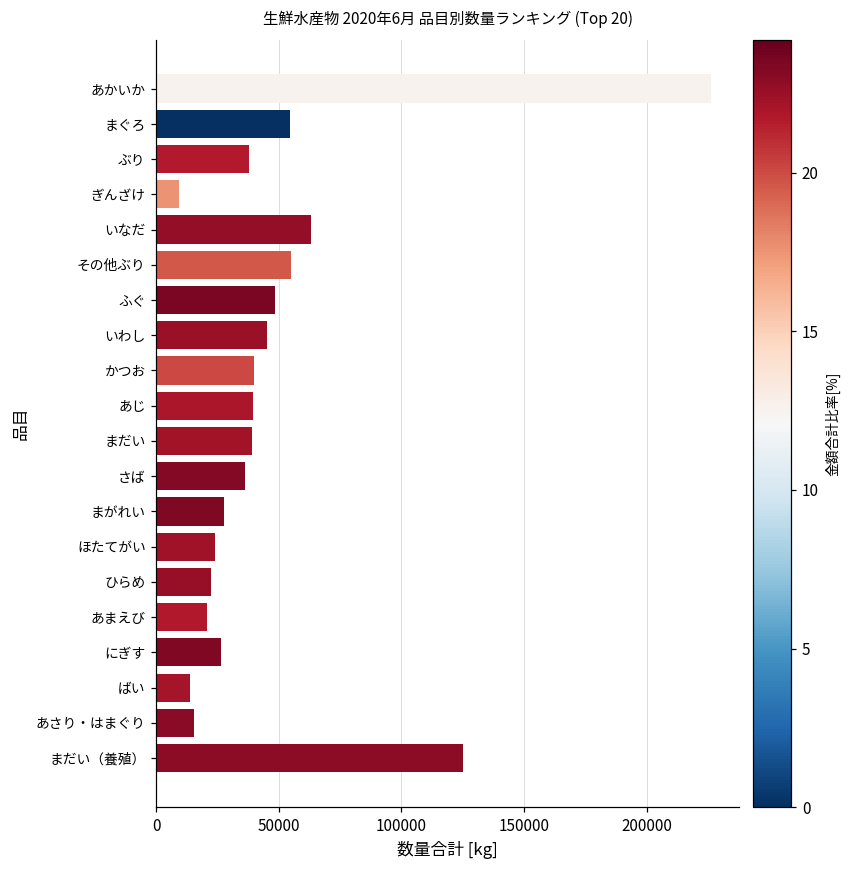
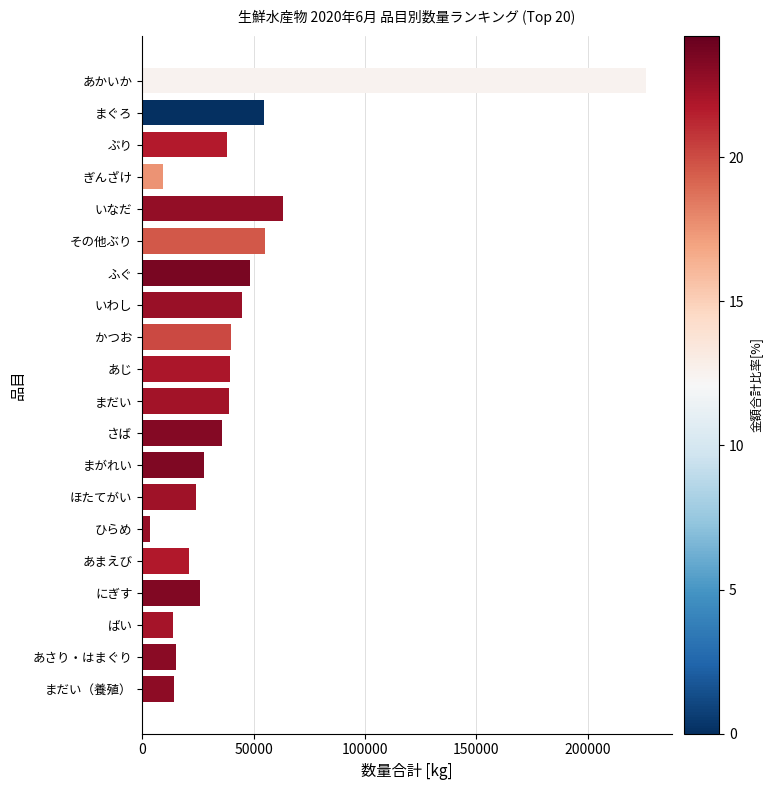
ひらめ: 22000 -> 4000
まだい（養殖）: 125000 -> 14000
